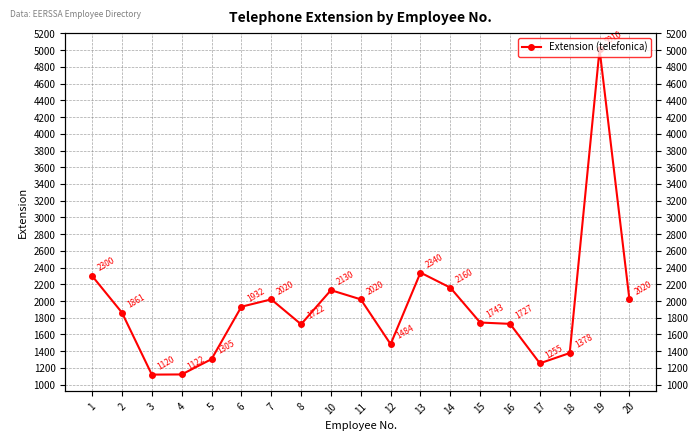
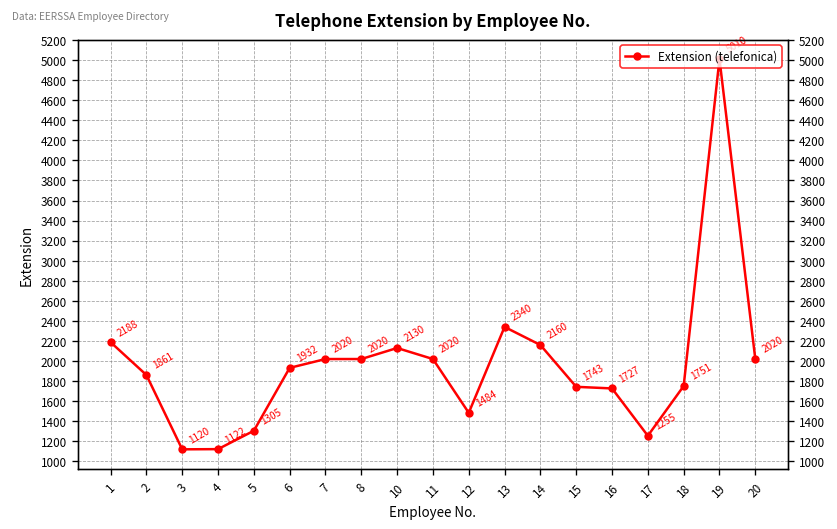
1: 2300 -> 2188
8: 1722 -> 2020
18: 1378 -> 1751
